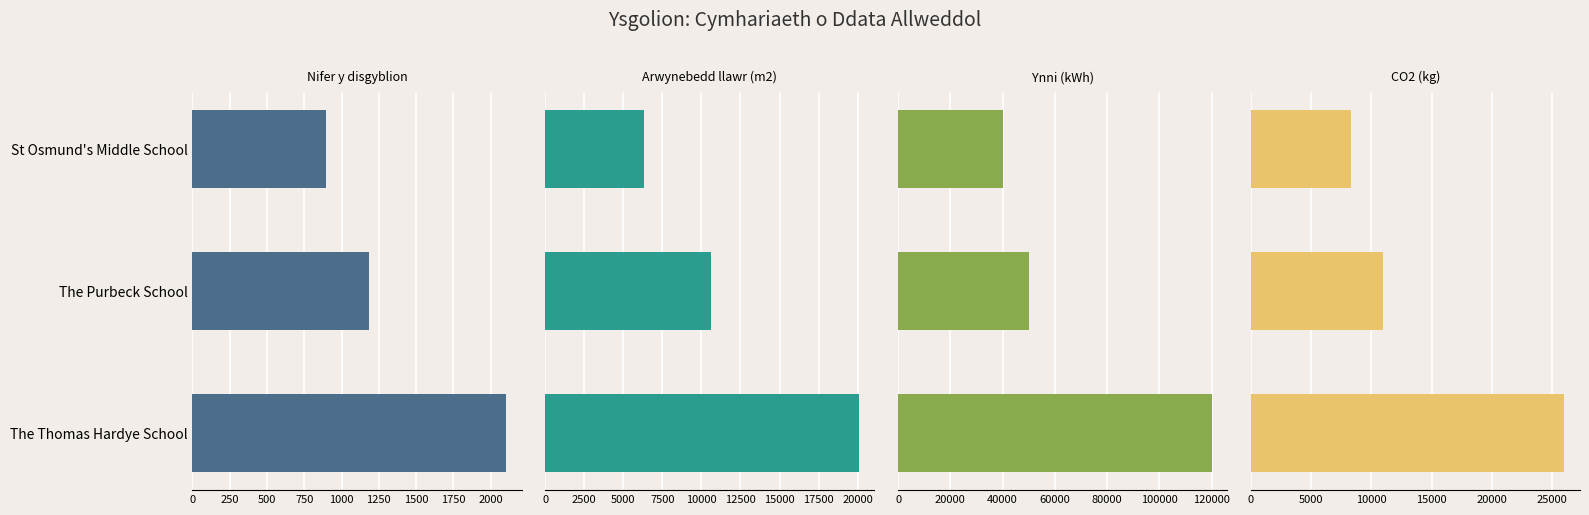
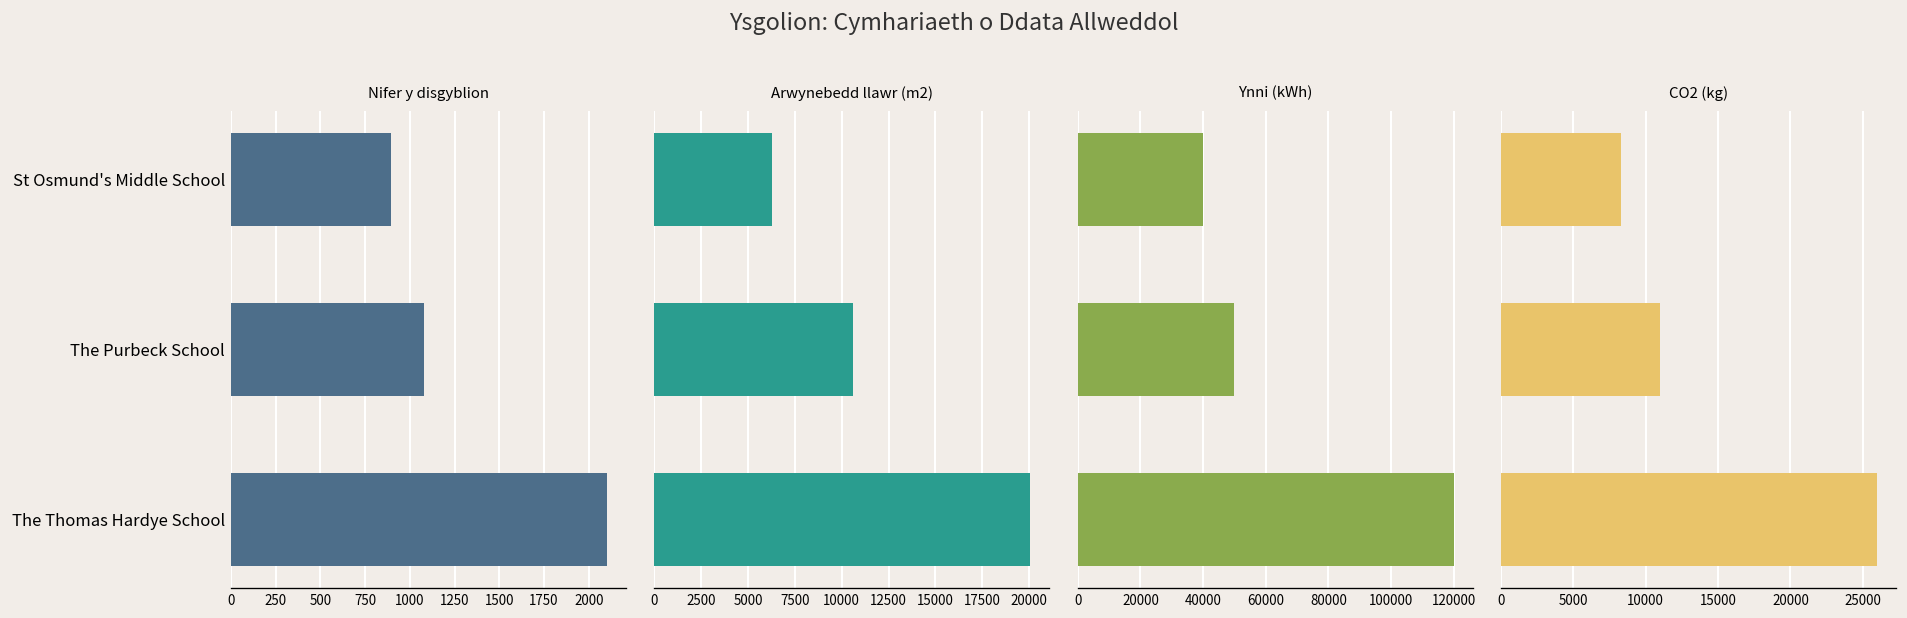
Nifer y disgyblion, The Purbeck School: 1190 -> 1080
